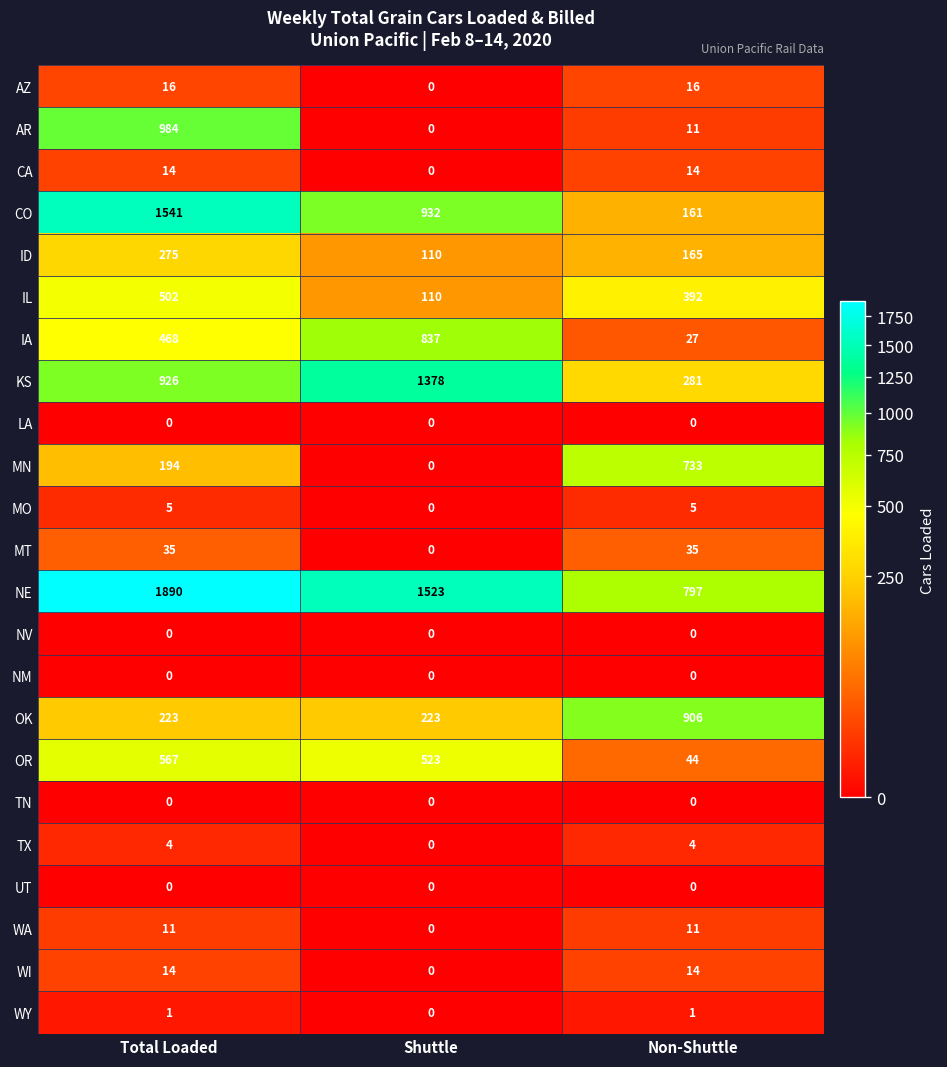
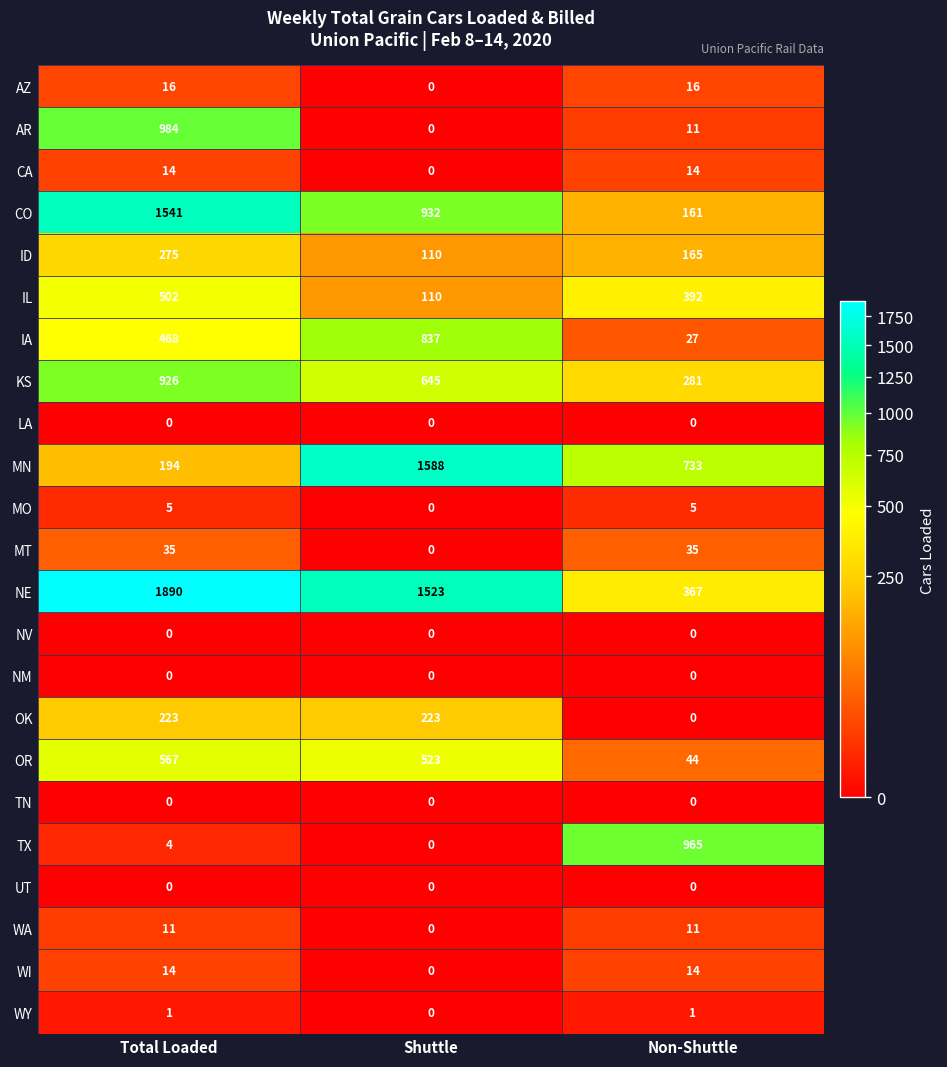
KS, Shuttle: 1378 -> 645
MN, Shuttle: 0 -> 1588
NE, Non-Shuttle: 797 -> 367
OK, Non-Shuttle: 906 -> 0
TX, Non-Shuttle: 4 -> 965
